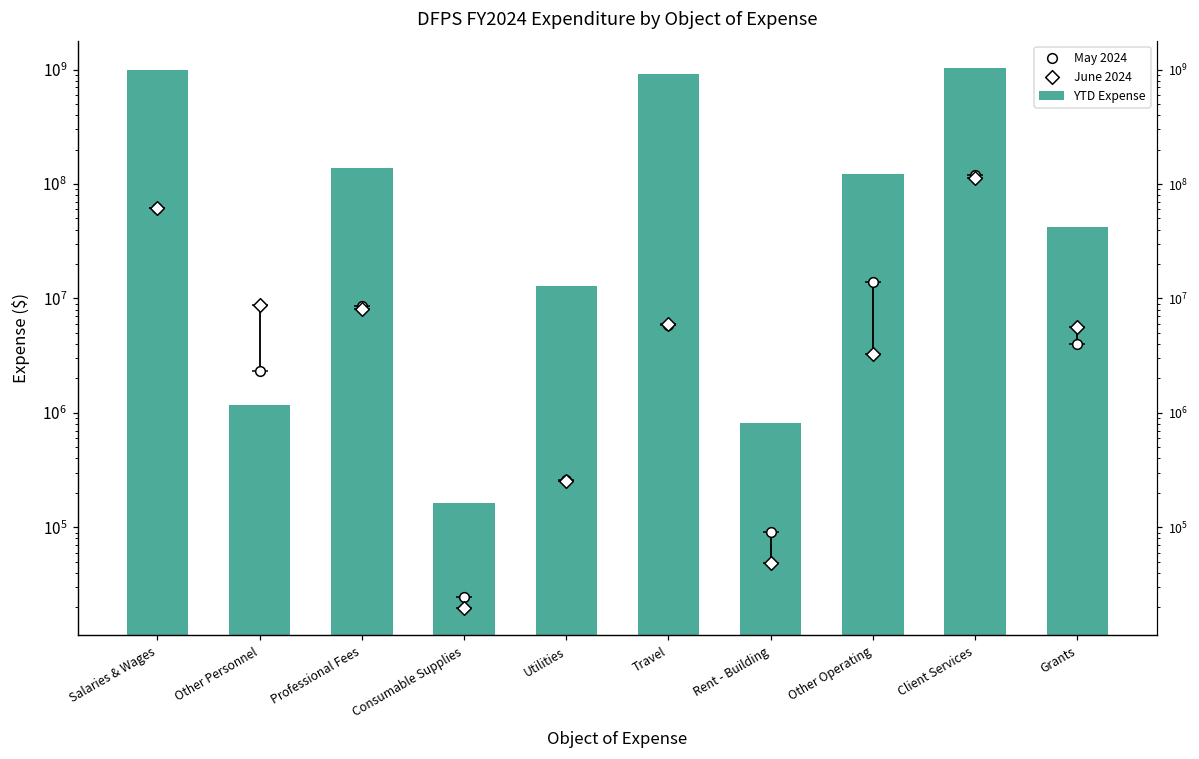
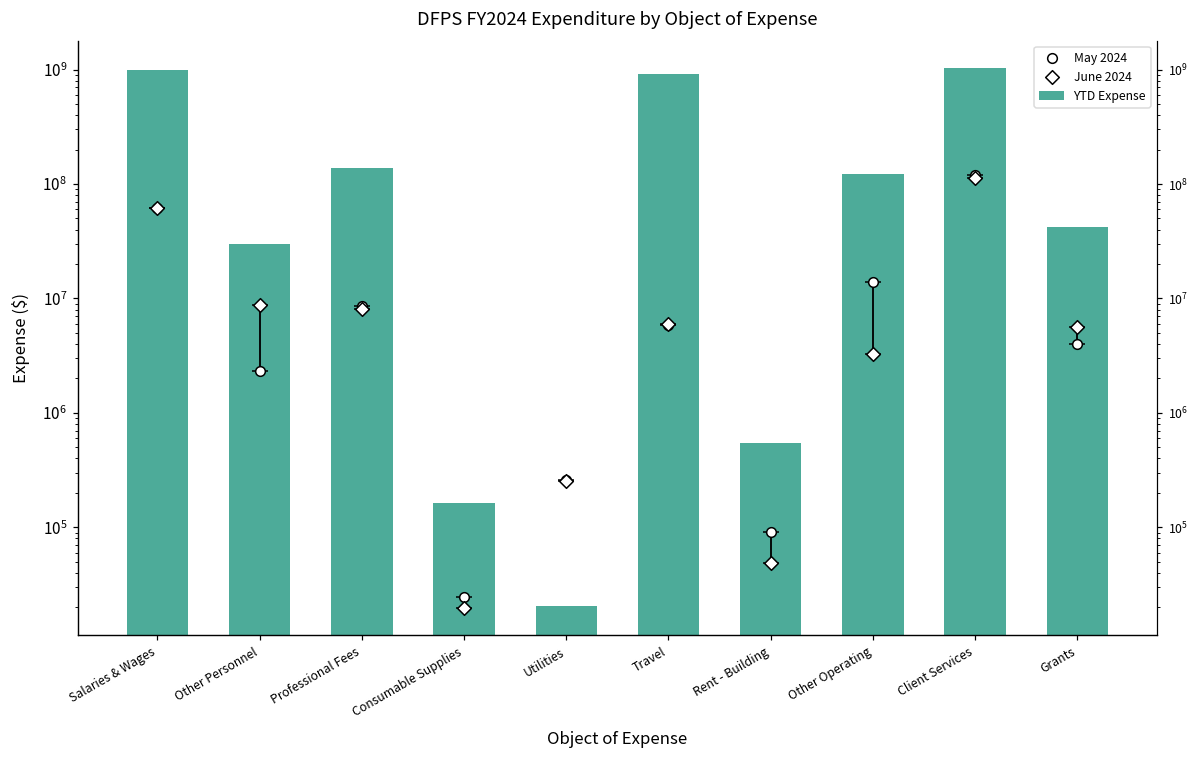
YTD Expense, Other Personnel: 1200000 -> 30000000
YTD Expense, Utilities: 13000000 -> 21000
YTD Expense, Rent - Building: 800000 -> 500000
